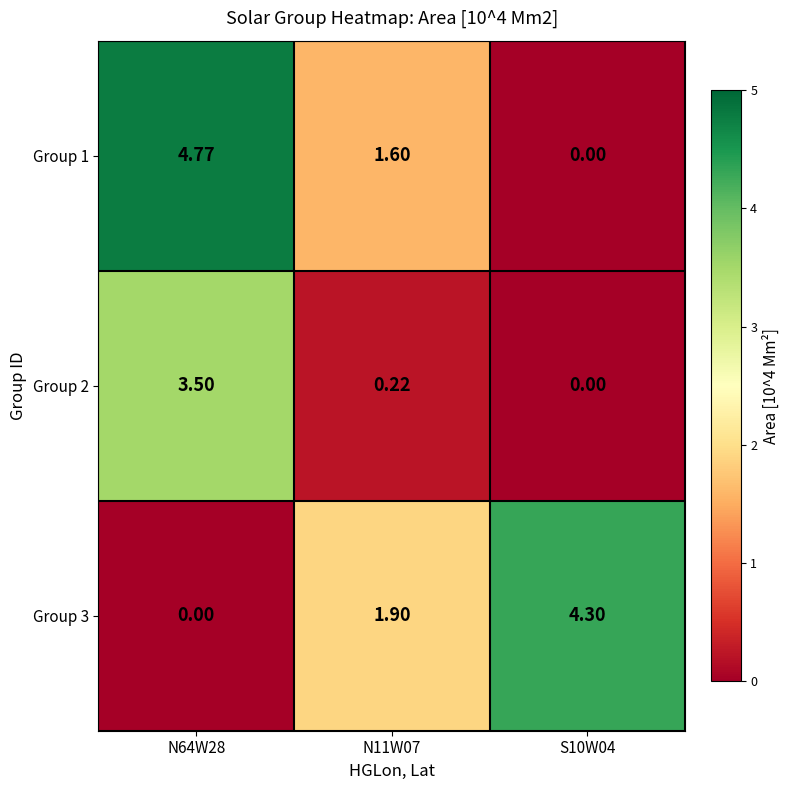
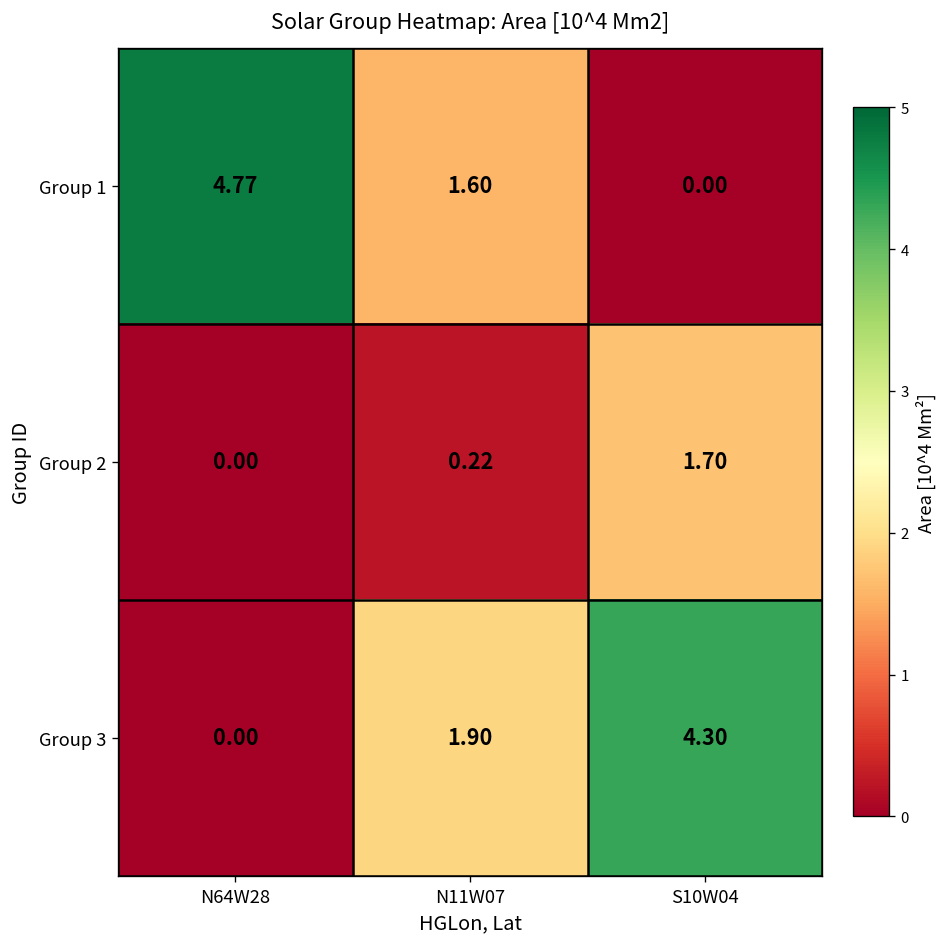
Group 2, N64W28: 3.50 -> 0.00
Group 2, S10W04: 0.00 -> 1.70
